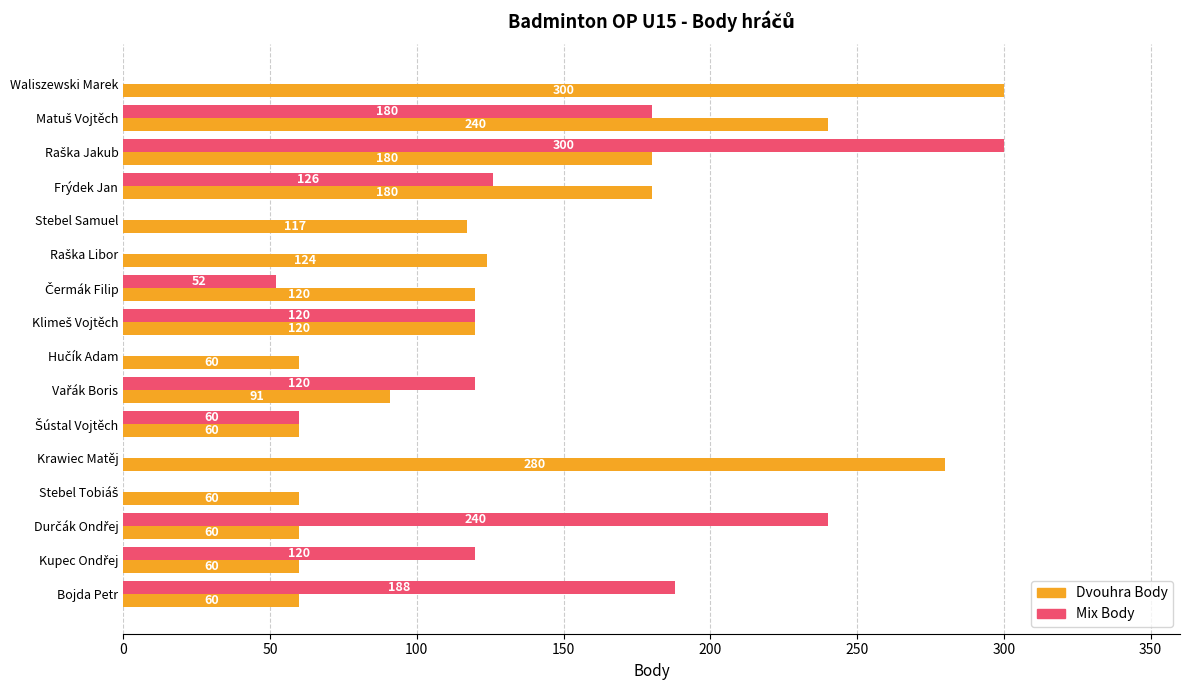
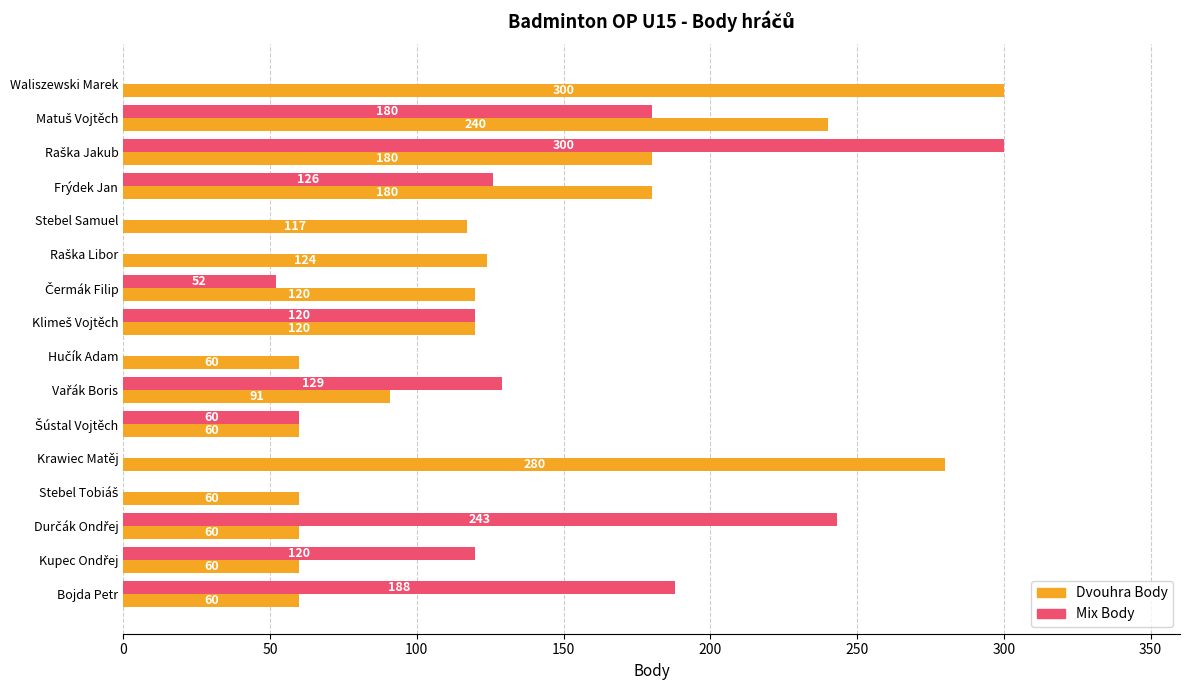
Mix Body, Vařák Boris: 120 -> 129
Mix Body, Durčák Ondřej: 240 -> 243
